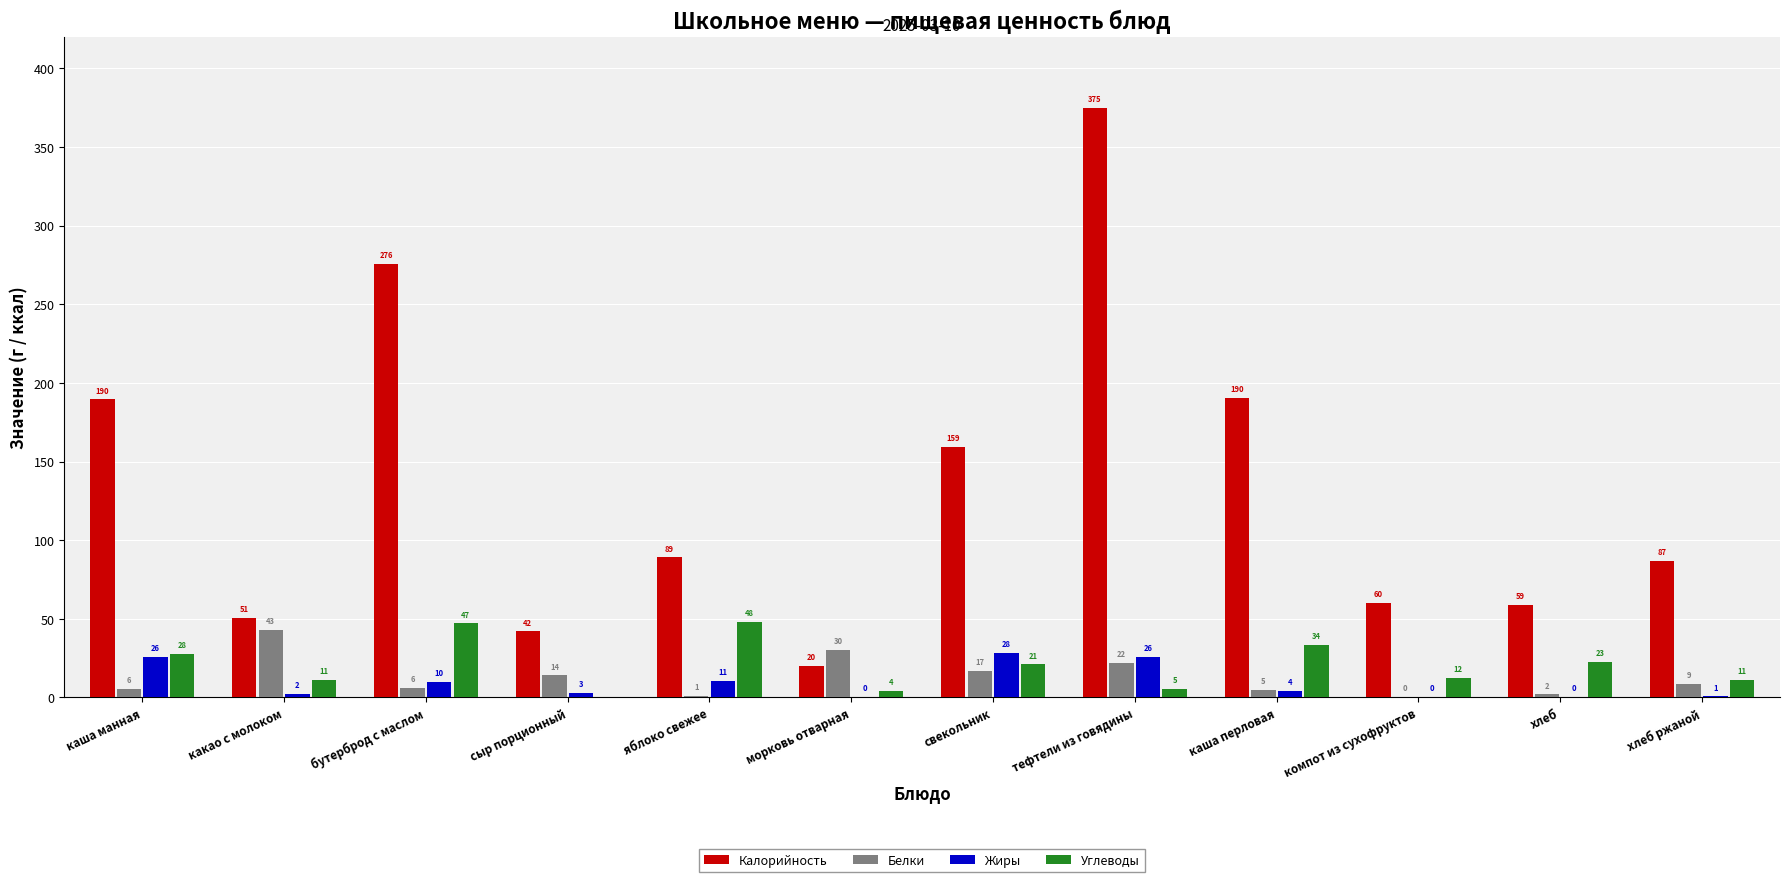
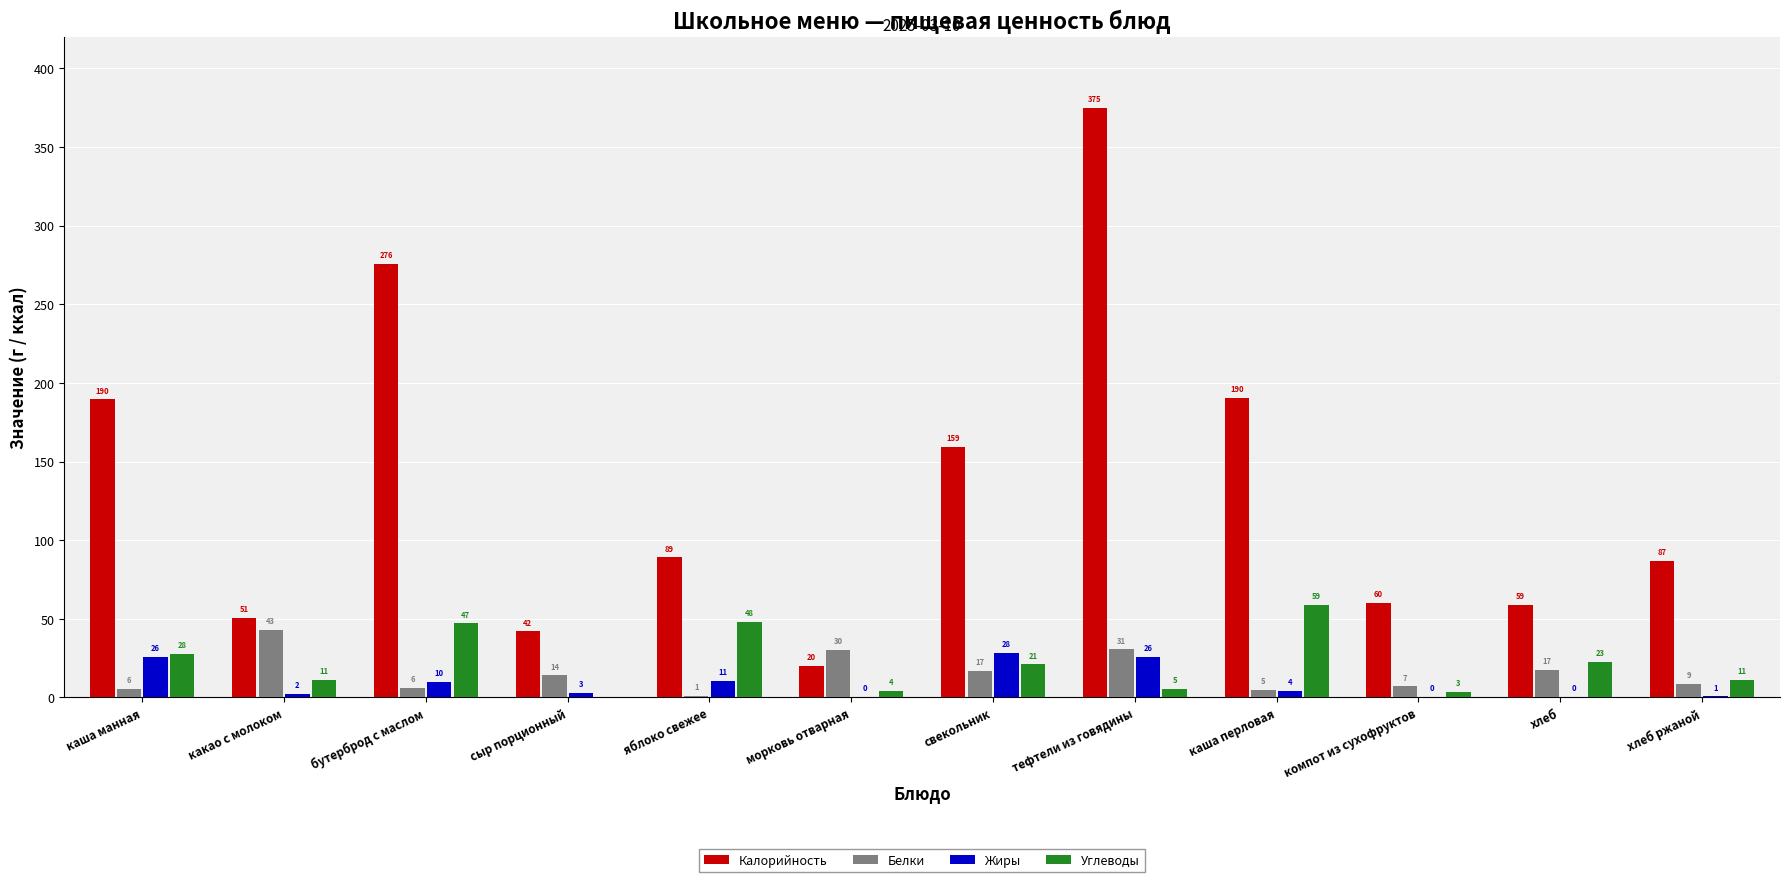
Белки, тефтели из говядины: 22 -> 31
Углеводы, каша перловая: 34 -> 59
Белки, компот из сухофруктов: 0 -> 7
Углеводы, компот из сухофруктов: 12 -> 3
Белки, хлеб: 2 -> 17
